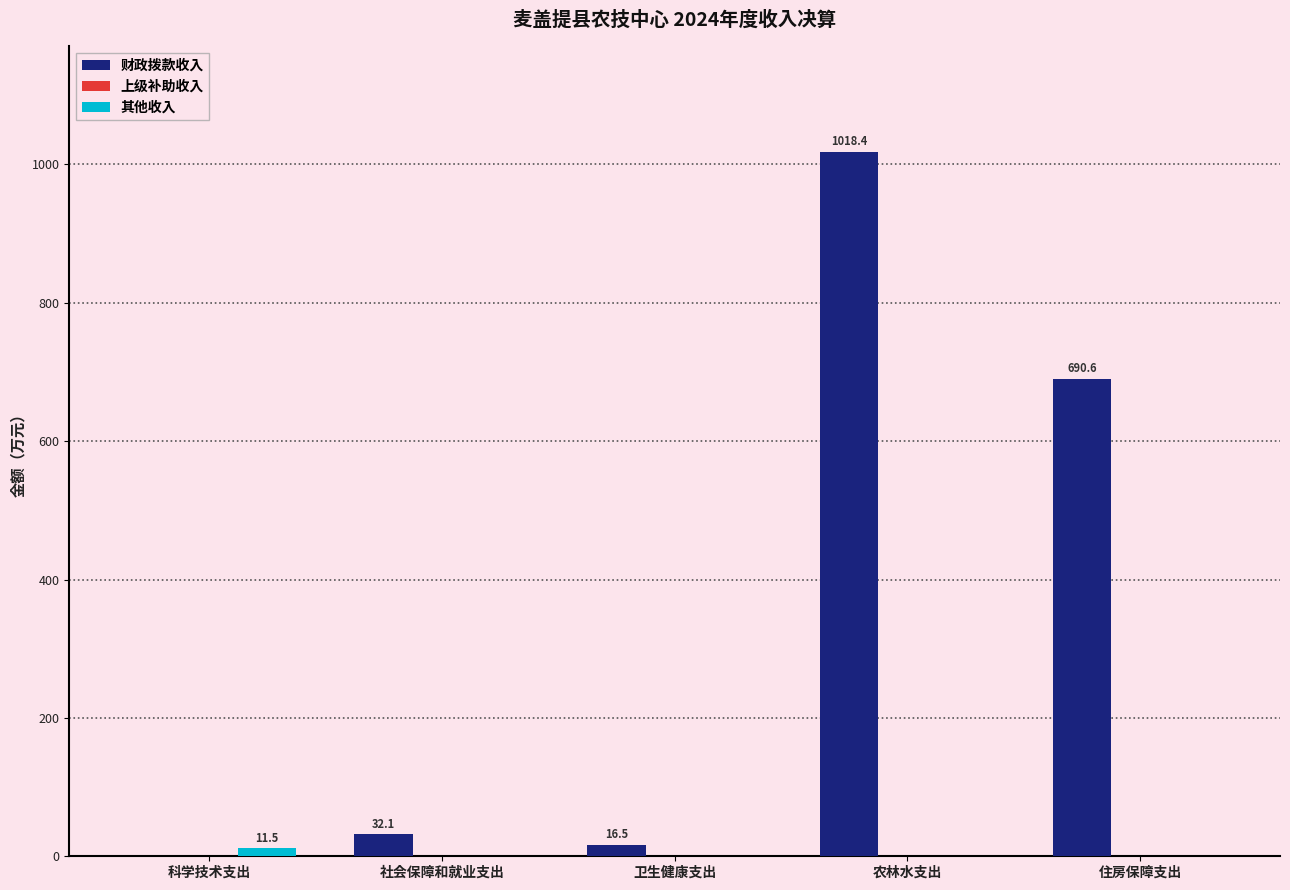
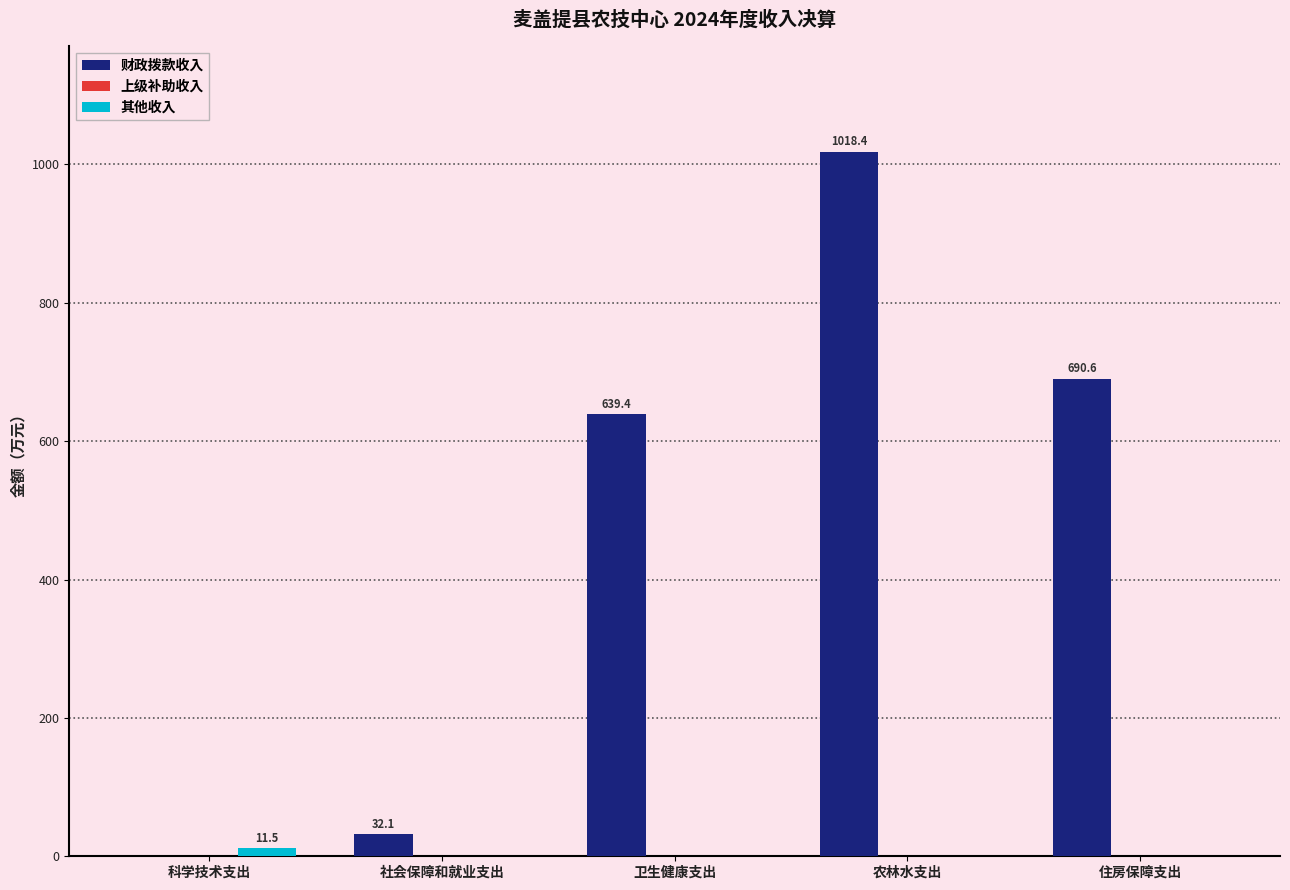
财政拨款收入, 卫生健康支出: 16.5 -> 639.4
